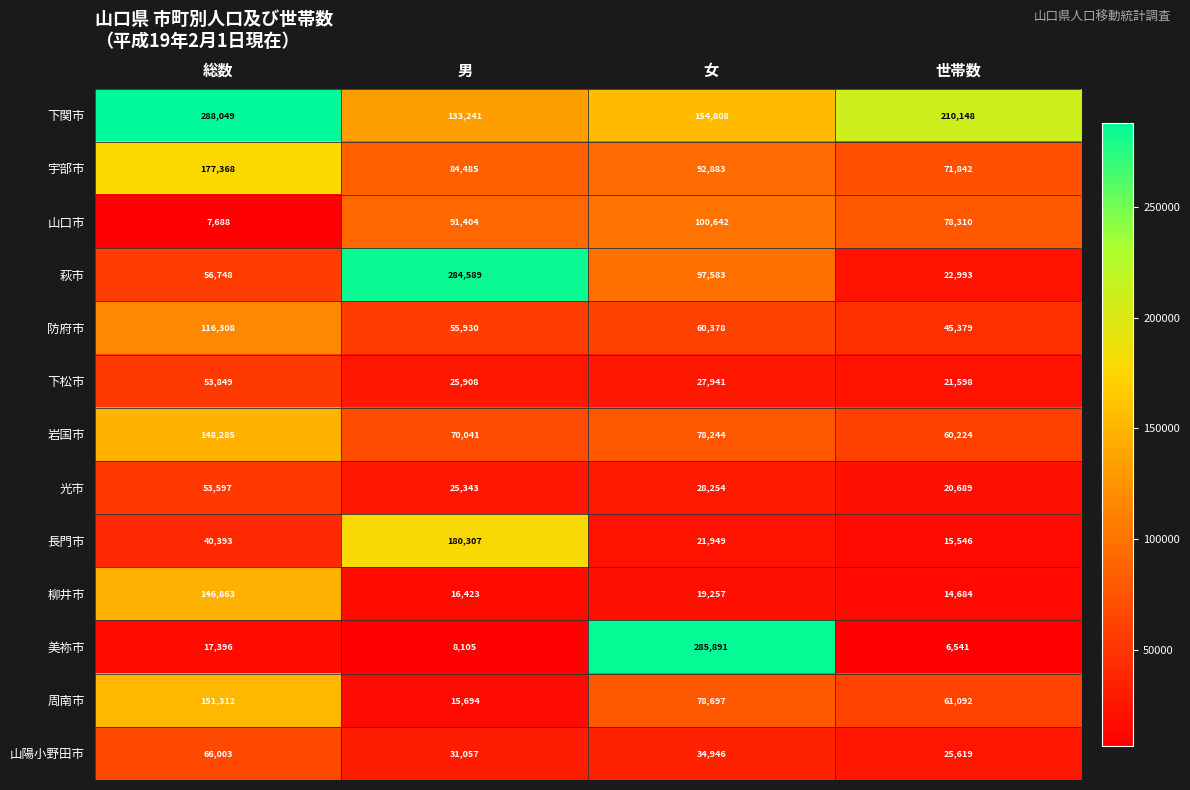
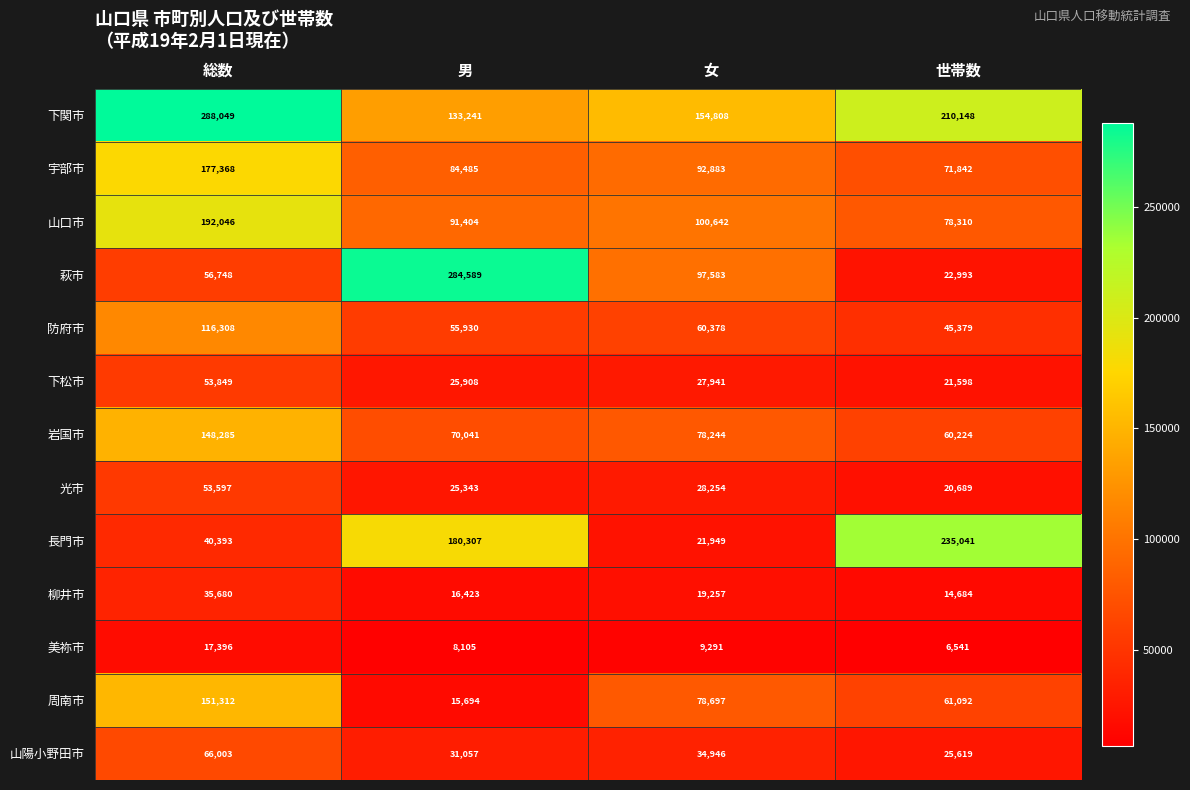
山口市, 総数: 7,688 -> 192,046
長門市, 世帯数: 15,546 -> 235,041
柳井市, 総数: 146,863 -> 35,680
美祢市, 女: 285,891 -> 9,291
